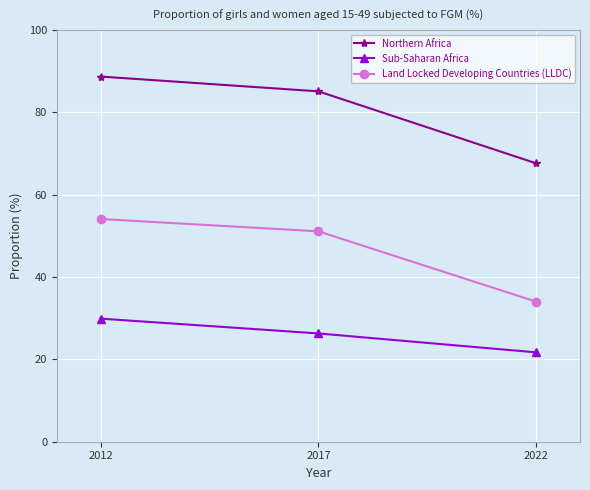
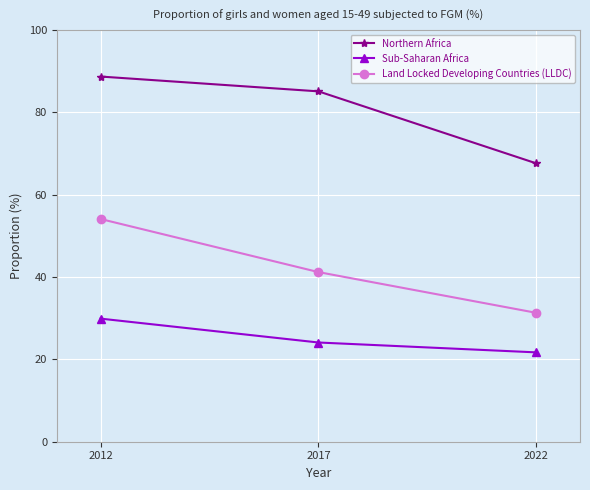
Sub-Saharan Africa, 2017: 26 -> 24
Land Locked Developing Countries (LLDC), 2017: 51 -> 41
Land Locked Developing Countries (LLDC), 2022: 34 -> 31
